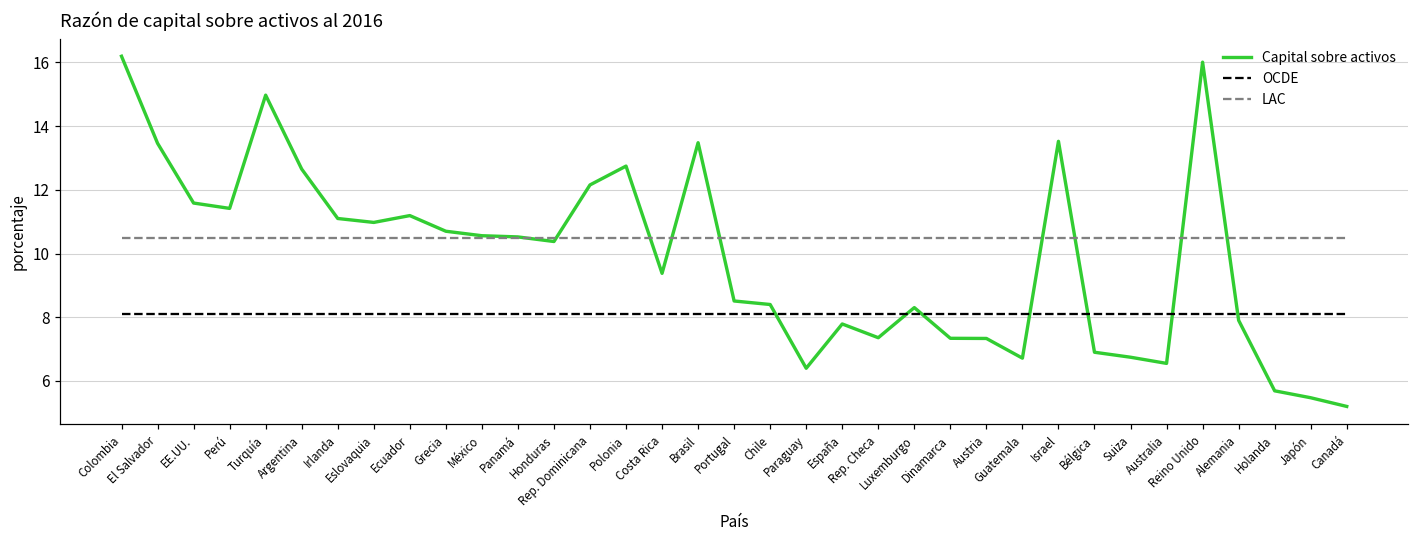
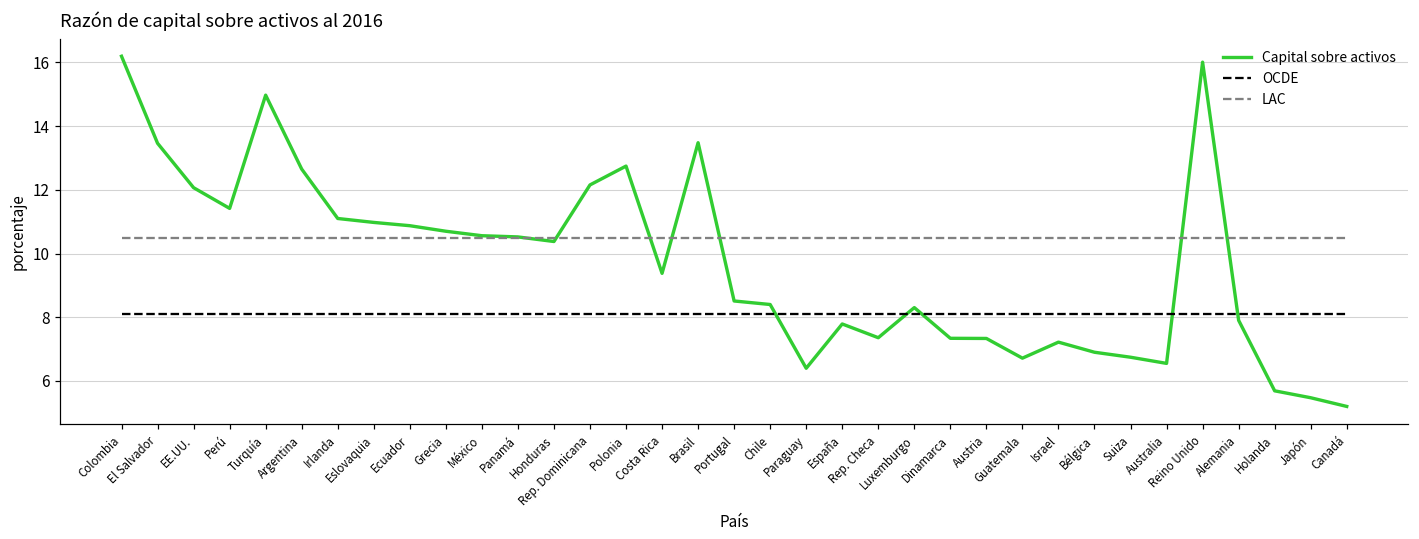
Capital sobre activos, EE.UU.: 11.6 -> 12.1
Capital sobre activos, Ecuador: 11.2 -> 10.9
Capital sobre activos, Israel: 13.5 -> 7.2
